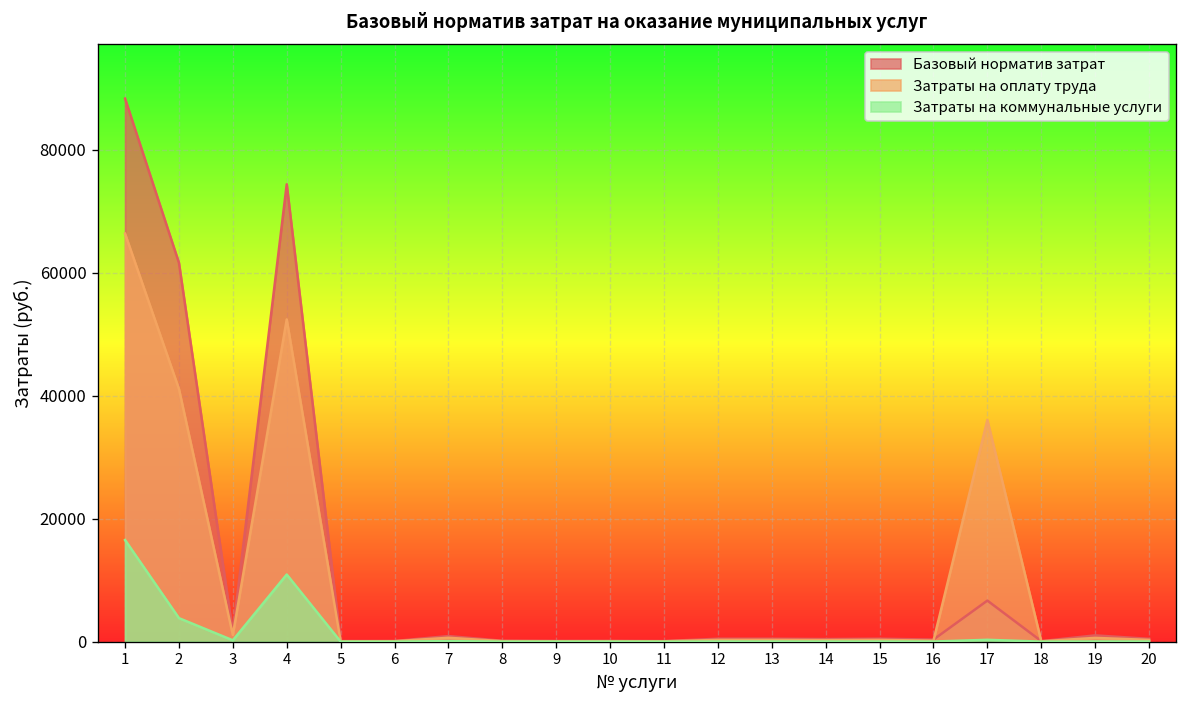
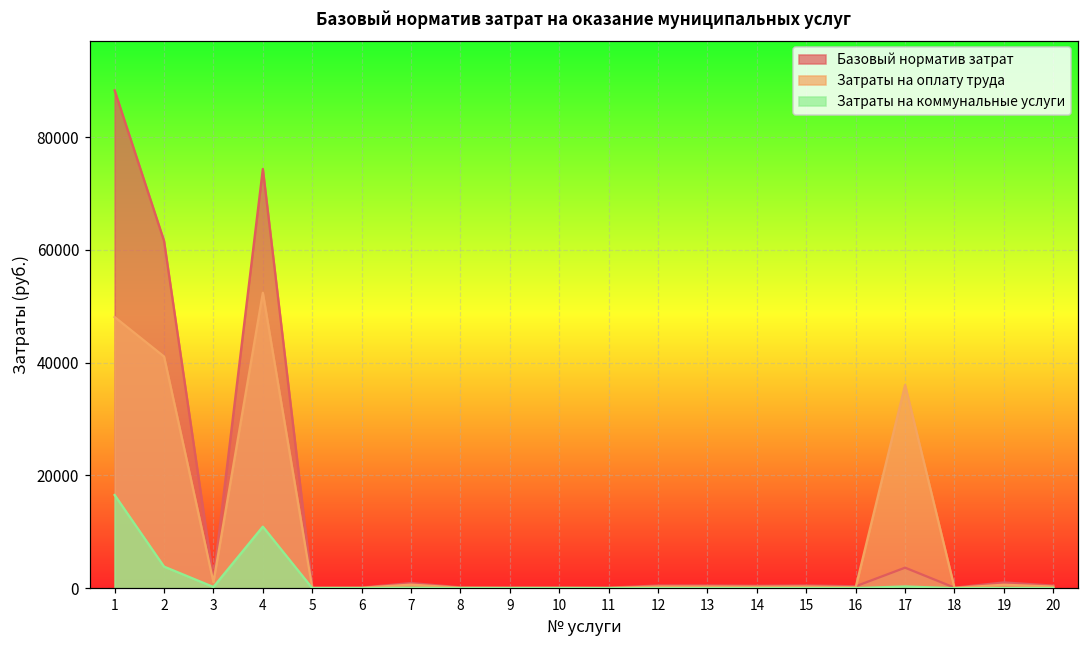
Затраты на оплату труда, 1: 66000 -> 48000
Базовый норматив затрат, 17: 7000 -> 4000
